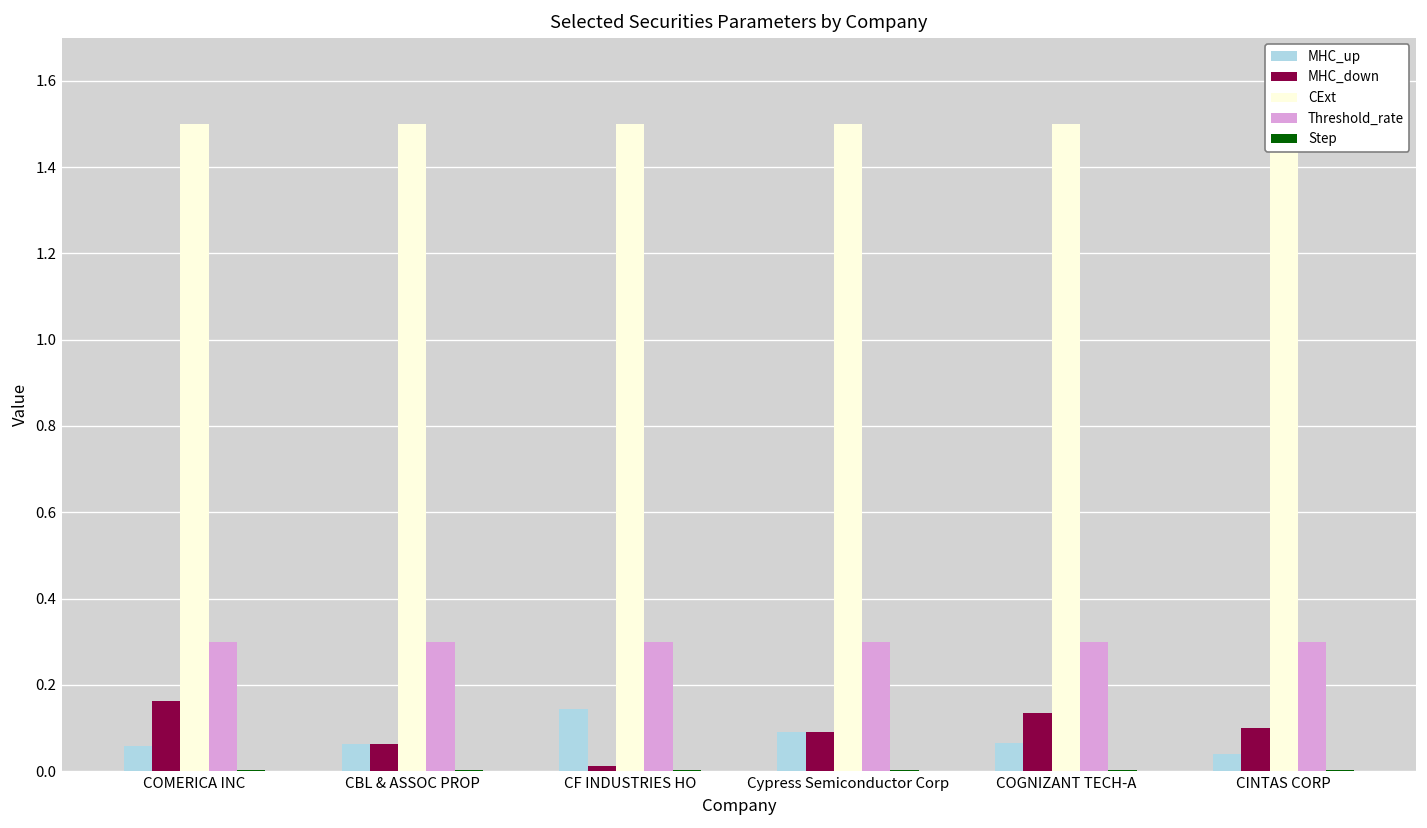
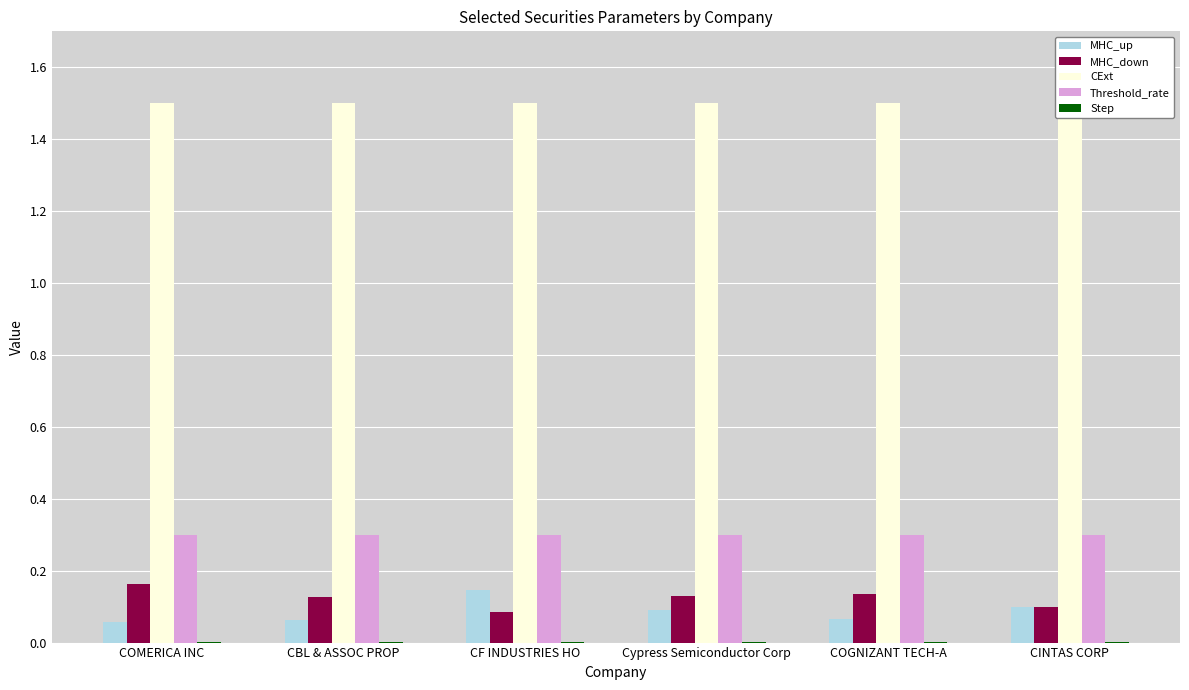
MHC_down, CBL & ASSOC PROP: 0.06 -> 0.13
MHC_down, CF INDUSTRIES HO: 0.01 -> 0.09
MHC_down, Cypress Semiconductor Corp: 0.09 -> 0.13
MHC_up, CINTAS CORP: 0.04 -> 0.10
